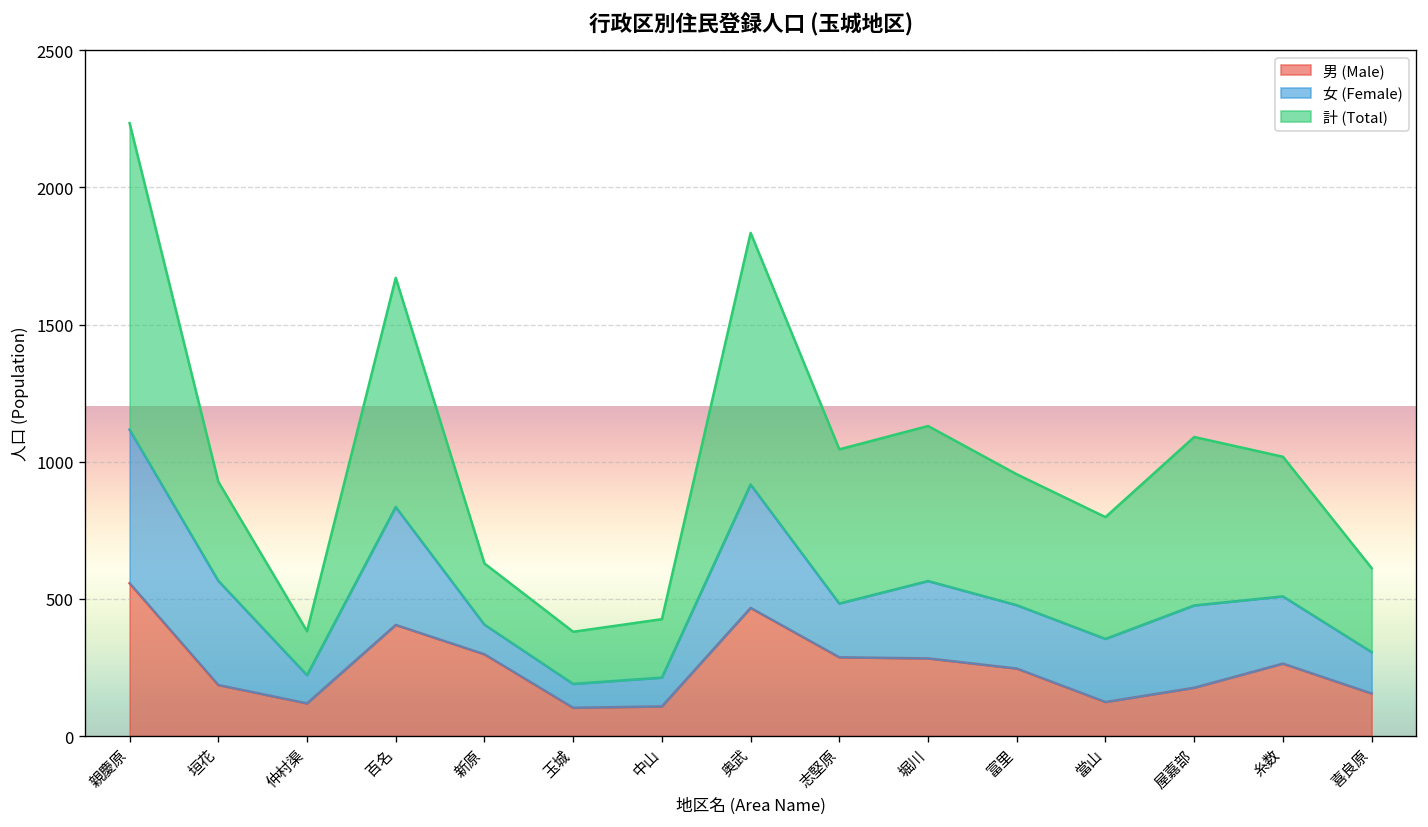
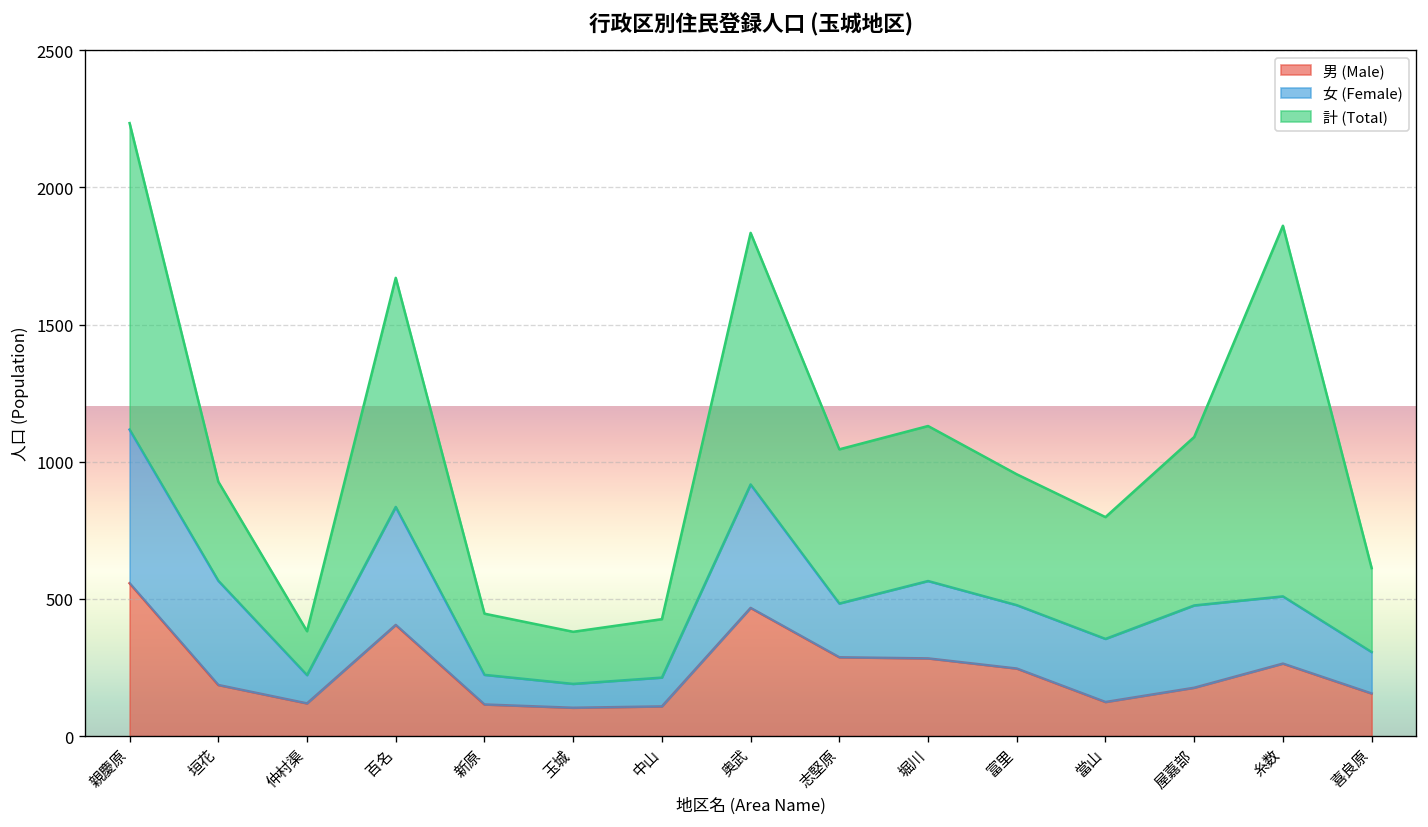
男 (Male), 新原: 300 -> 120
計 (Total), 糸数: 510 -> 1350
